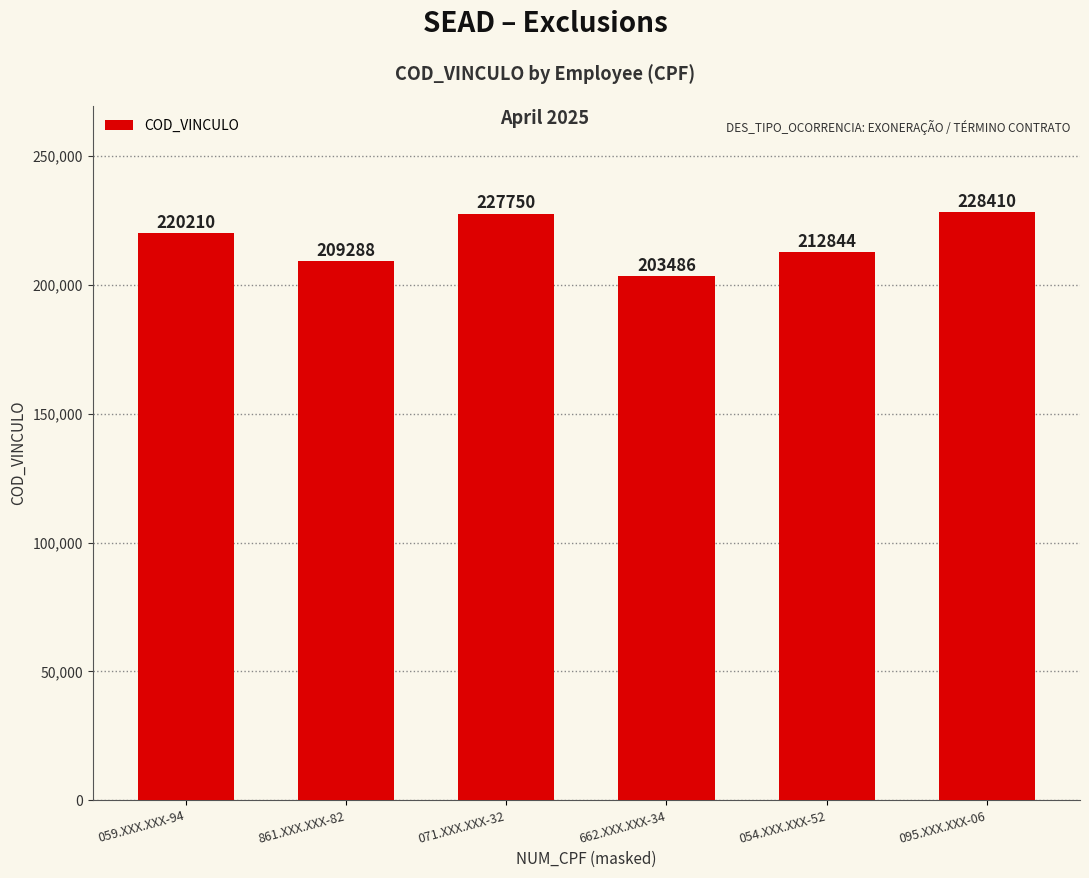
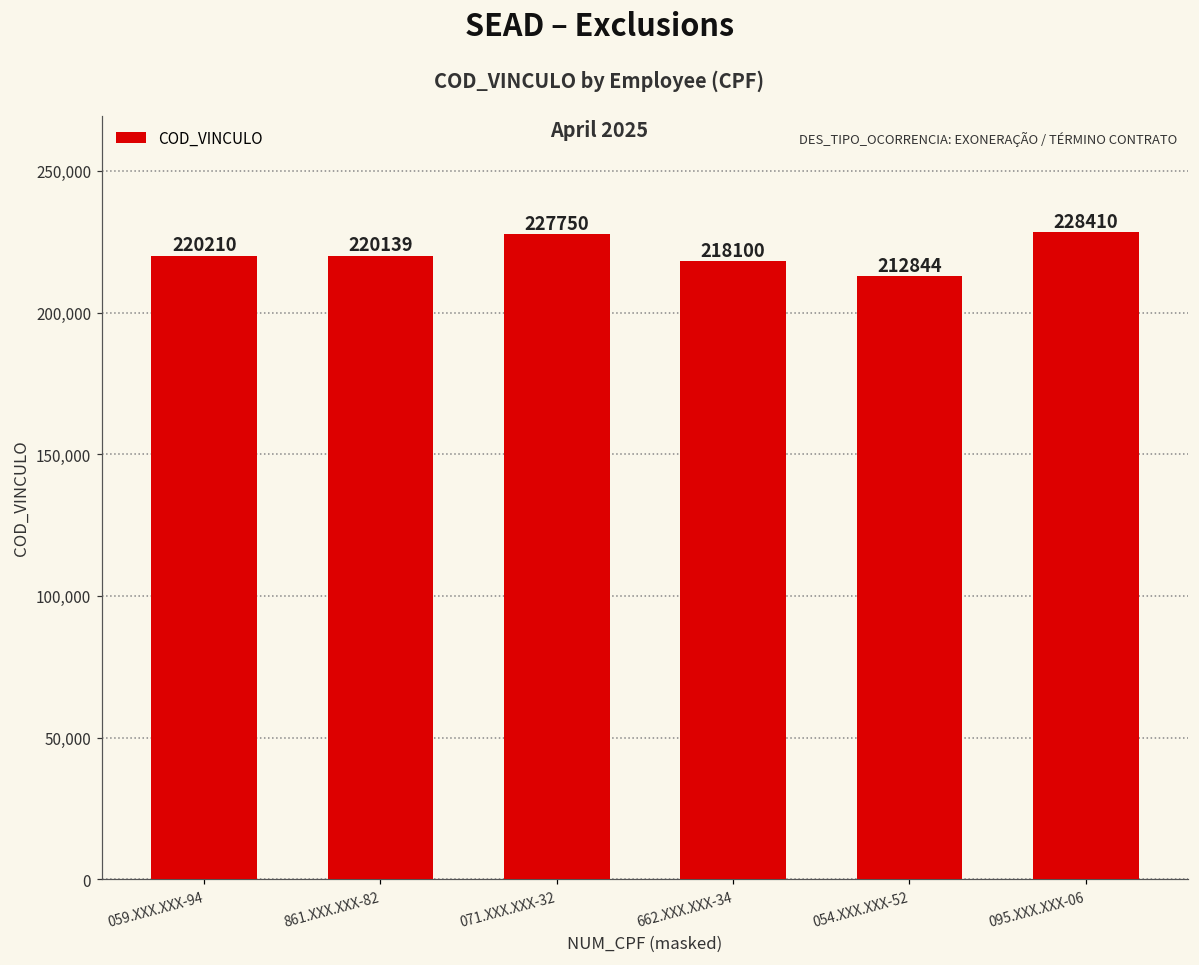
861.XXX.XXX-82: 209288 -> 220139
662.XXX.XXX-34: 203486 -> 218100
